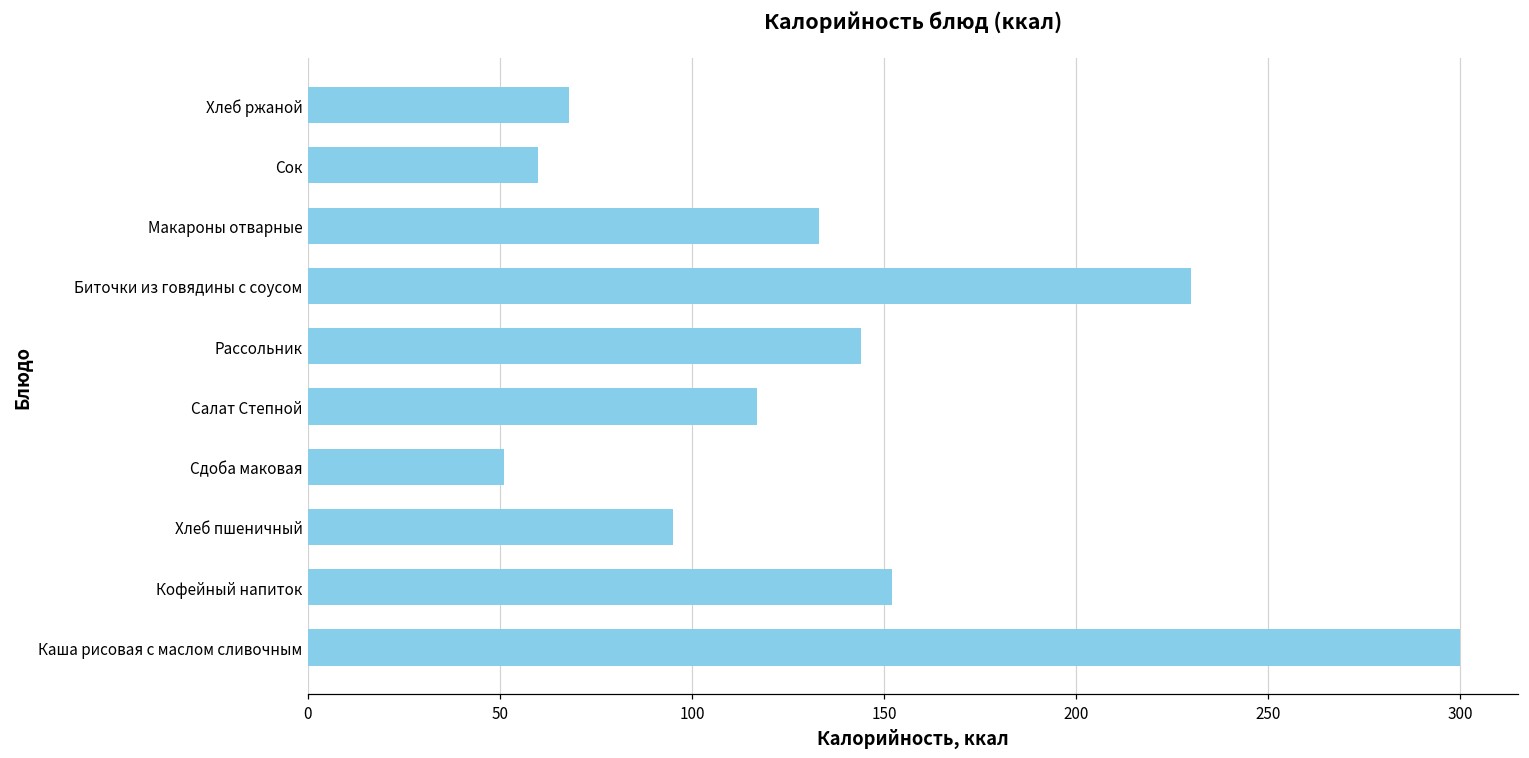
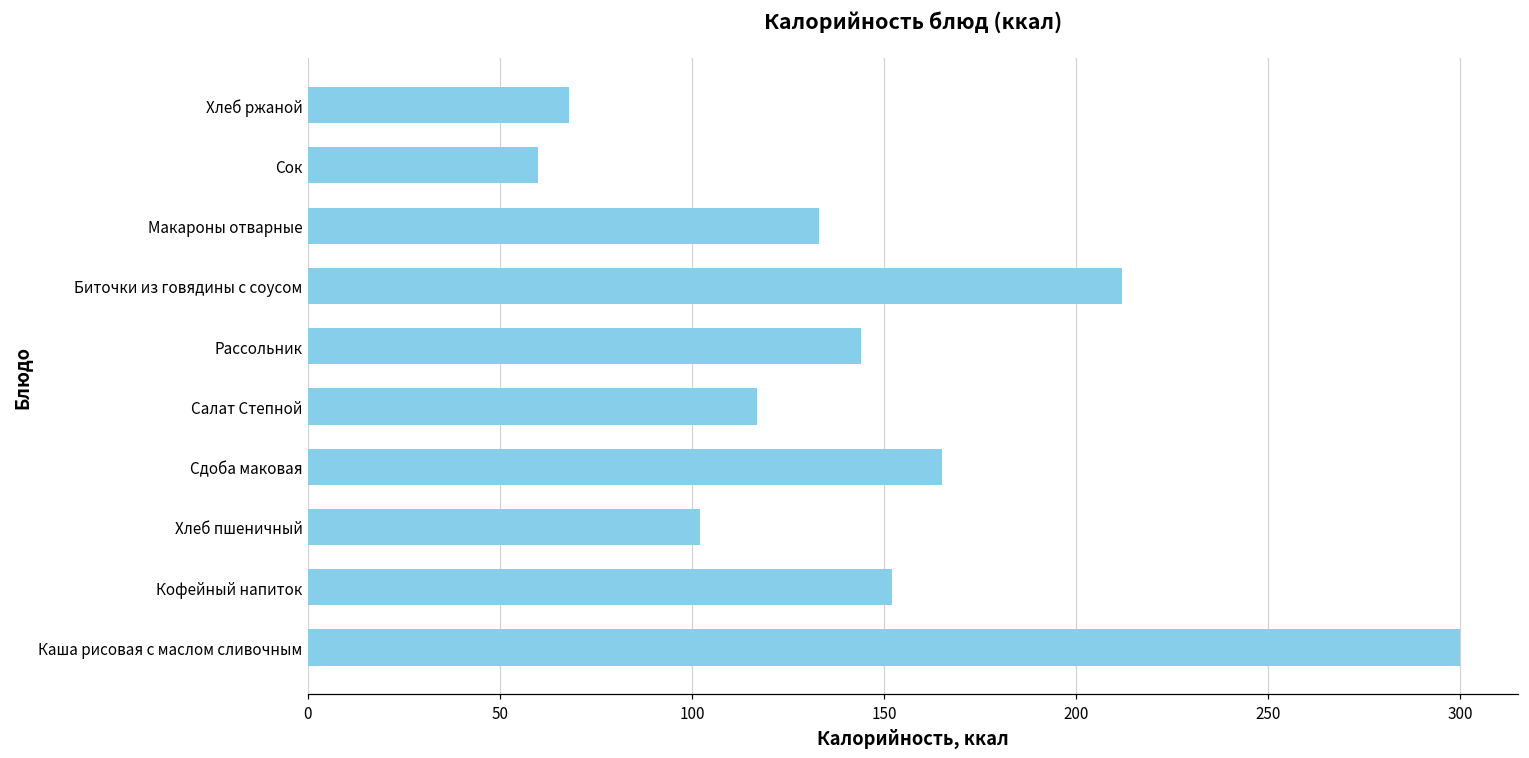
Биточки из говядины с соусом: 230 -> 212
Сдоба маковая: 51 -> 165
Хлеб пшеничный: 95 -> 102
